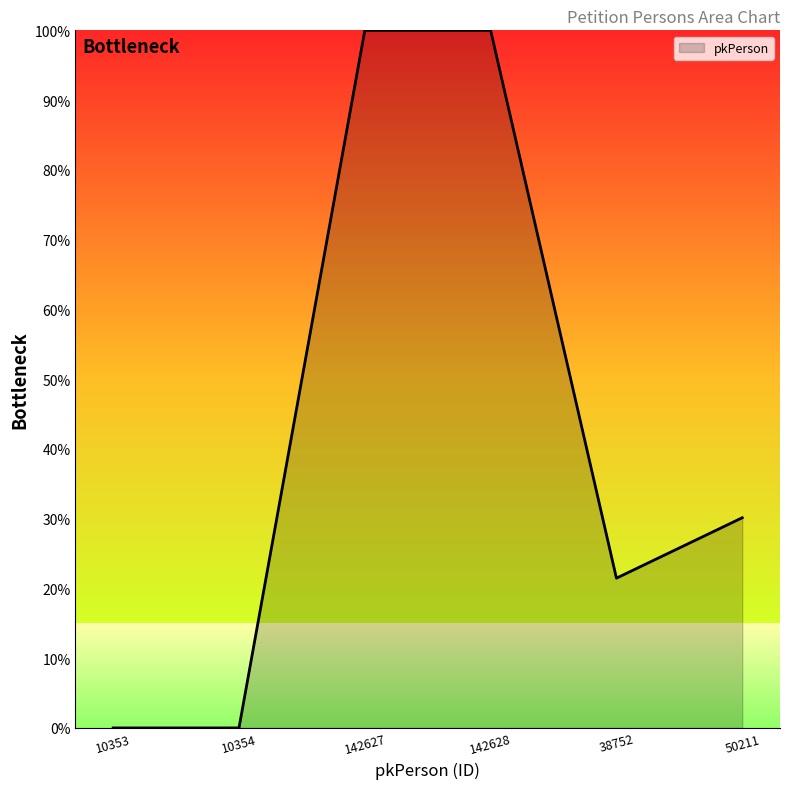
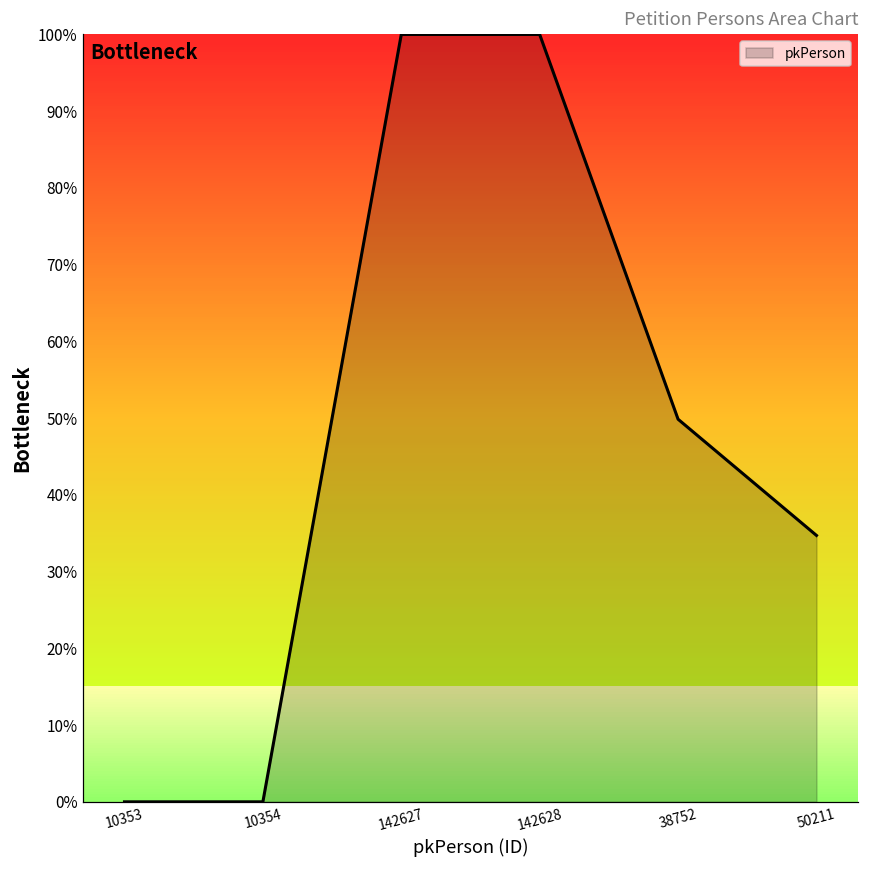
38752: 21% -> 50%
50211: 30% -> 35%
